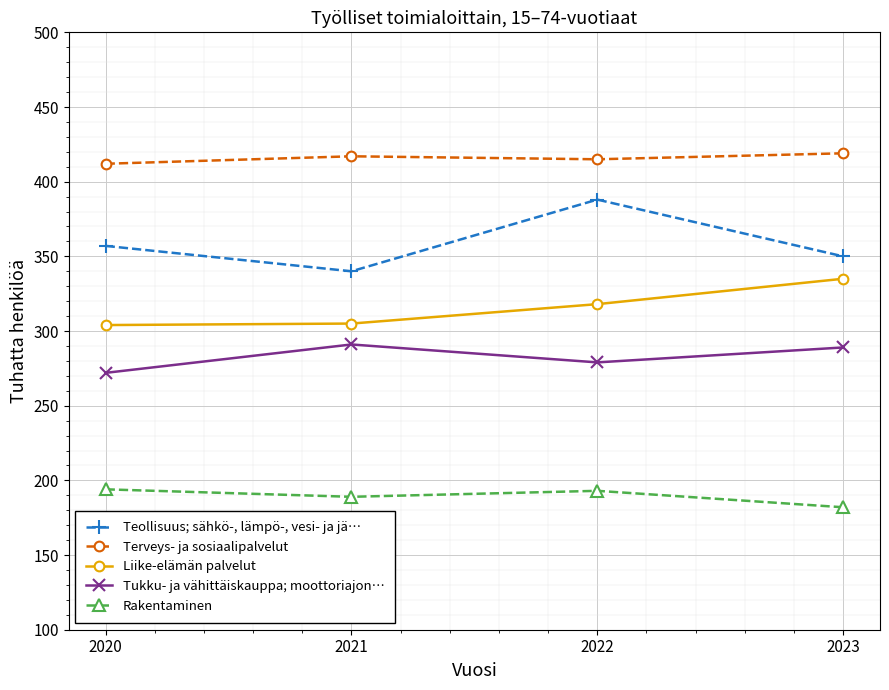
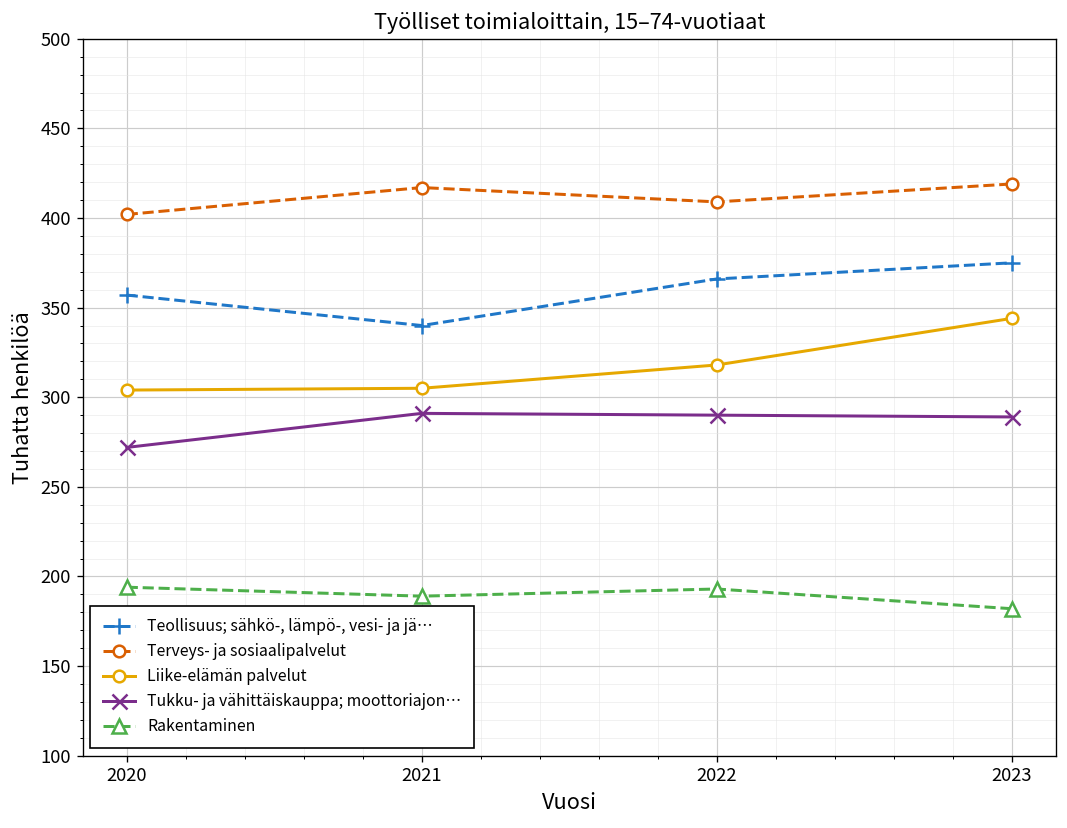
Terveys- ja sosiaalipalvelut, 2020: 412 -> 402
Teollisuus; sähkö-, lämpö-, vesi- ja jä…, 2022: 388 -> 366
Terveys- ja sosiaalipalvelut, 2022: 415 -> 409
Tukku- ja vähittäiskauppa; moottoriajon…, 2022: 279 -> 290
Teollisuus; sähkö-, lämpö-, vesi- ja jä…, 2023: 350 -> 375
Liike-elämän palvelut, 2023: 335 -> 344
